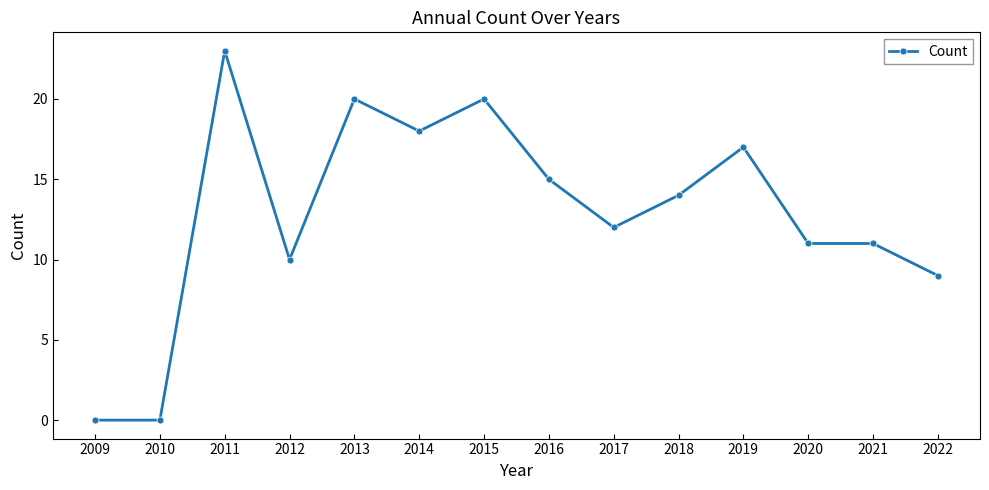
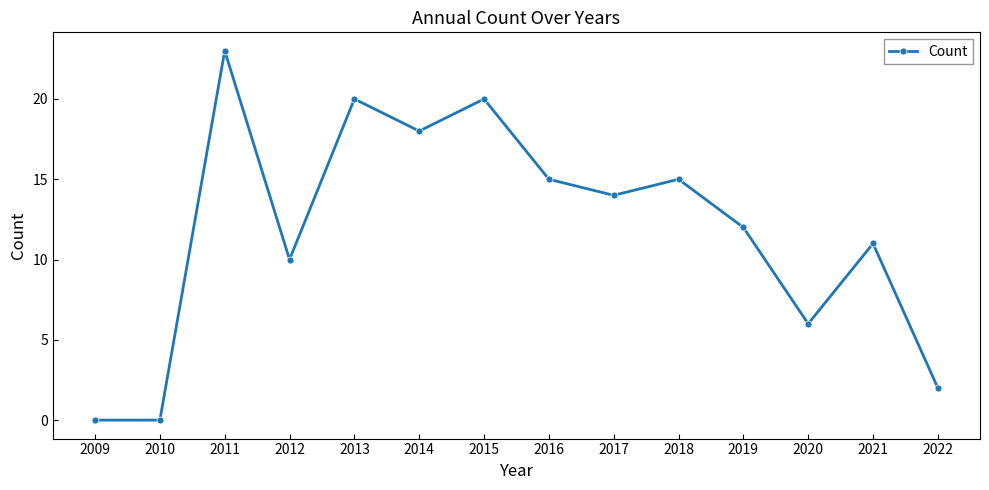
2017: 12 -> 14
2018: 14 -> 15
2019: 17 -> 12
2020: 11 -> 6
2022: 9 -> 2
